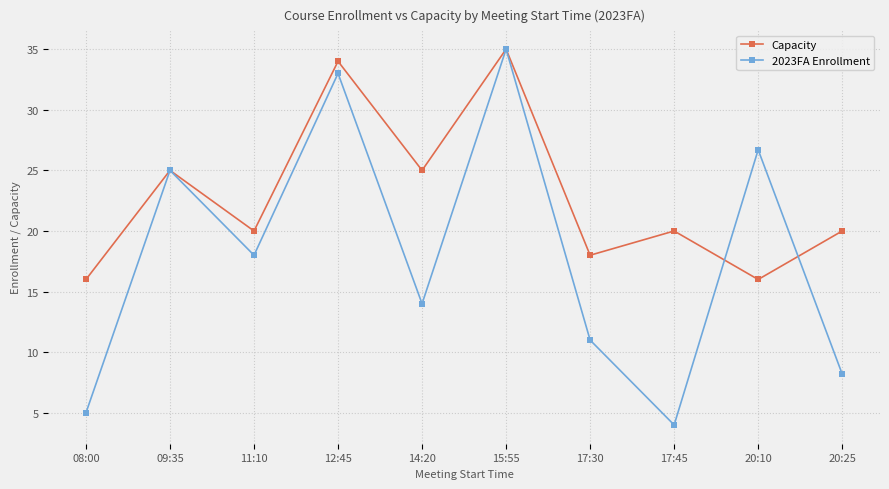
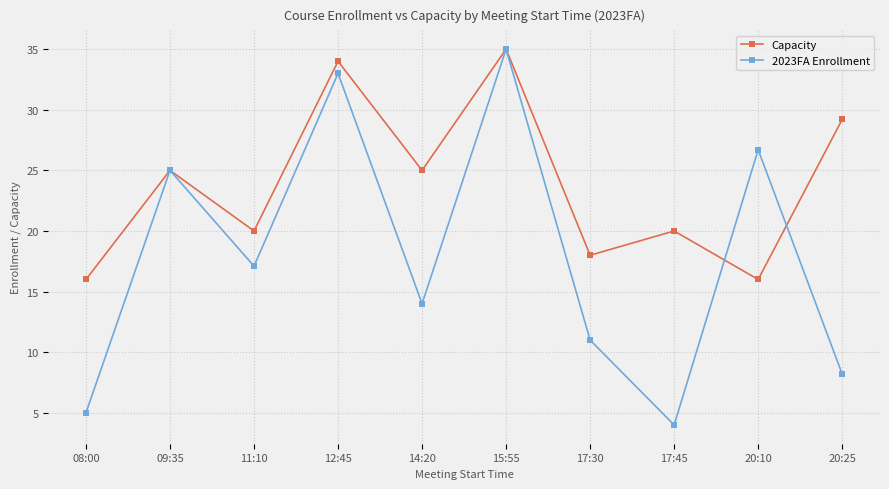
2023FA Enrollment, 11:10: 18.0 -> 17.1
Capacity, 20:25: 20.0 -> 29.2
